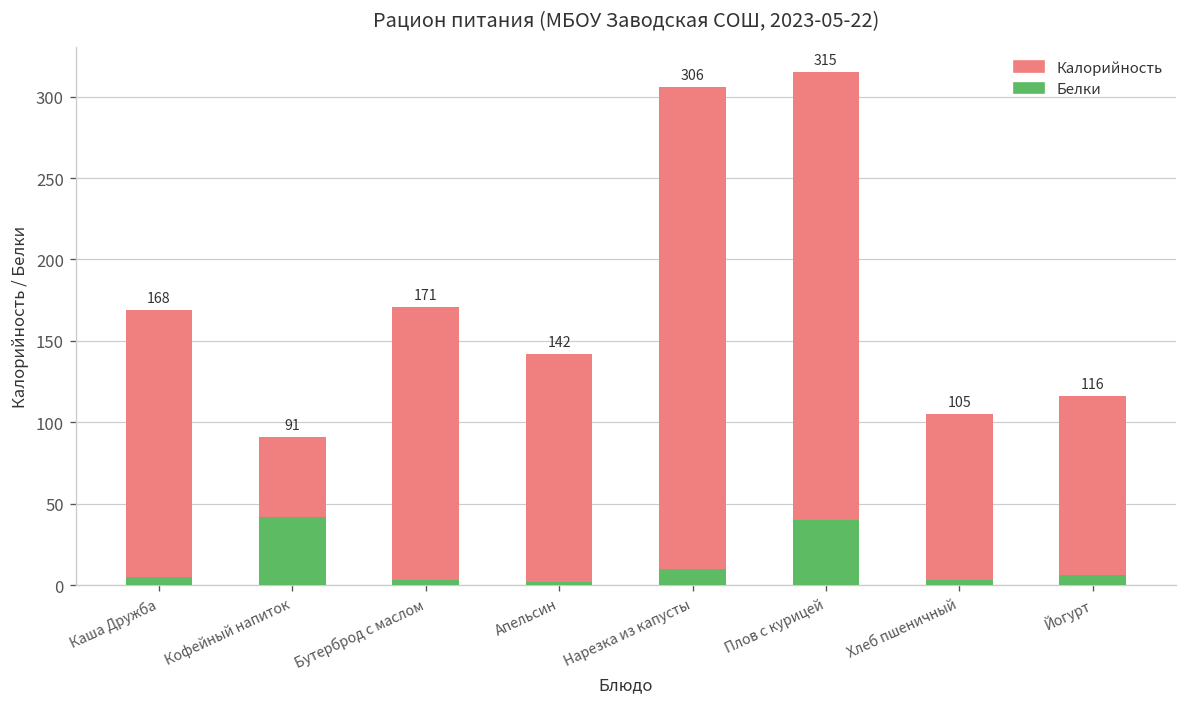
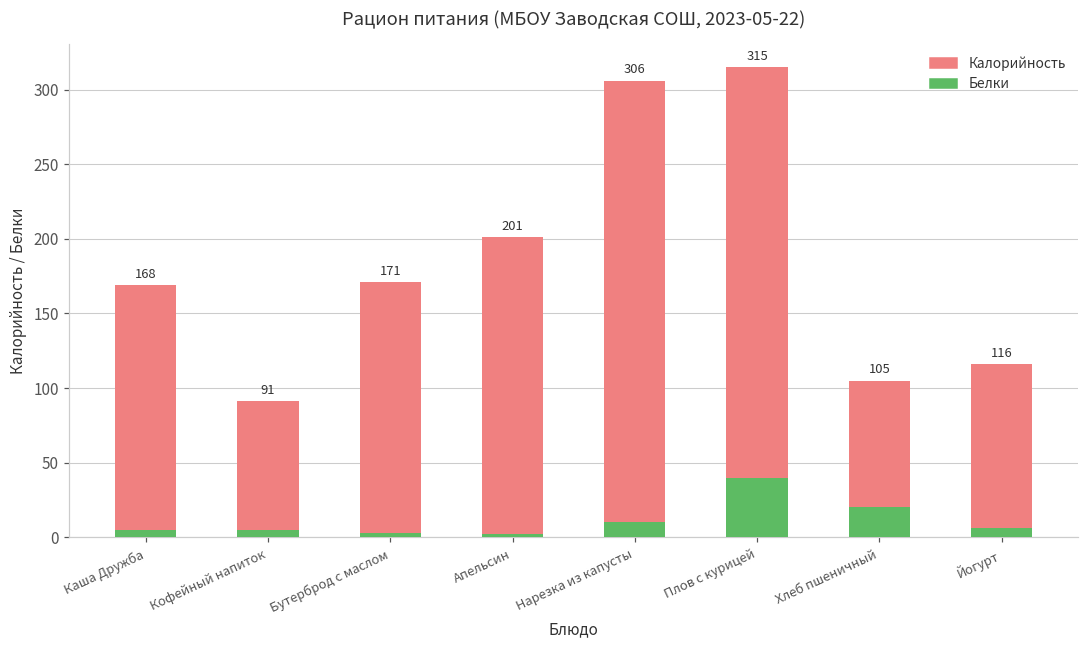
Белки, Кофейный напиток: 42 -> 5
Калорийность, Апельсин: 142 -> 201
Белки, Хлеб пшеничный: 3 -> 20
